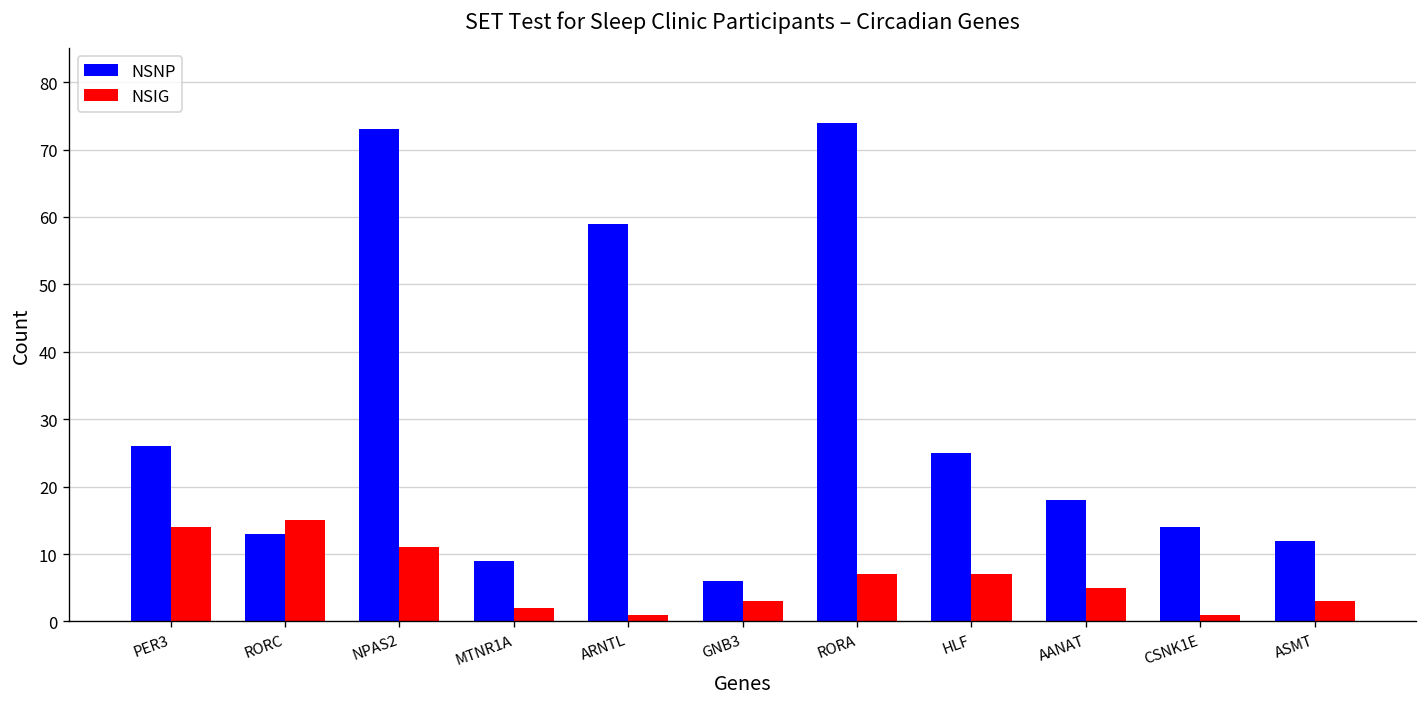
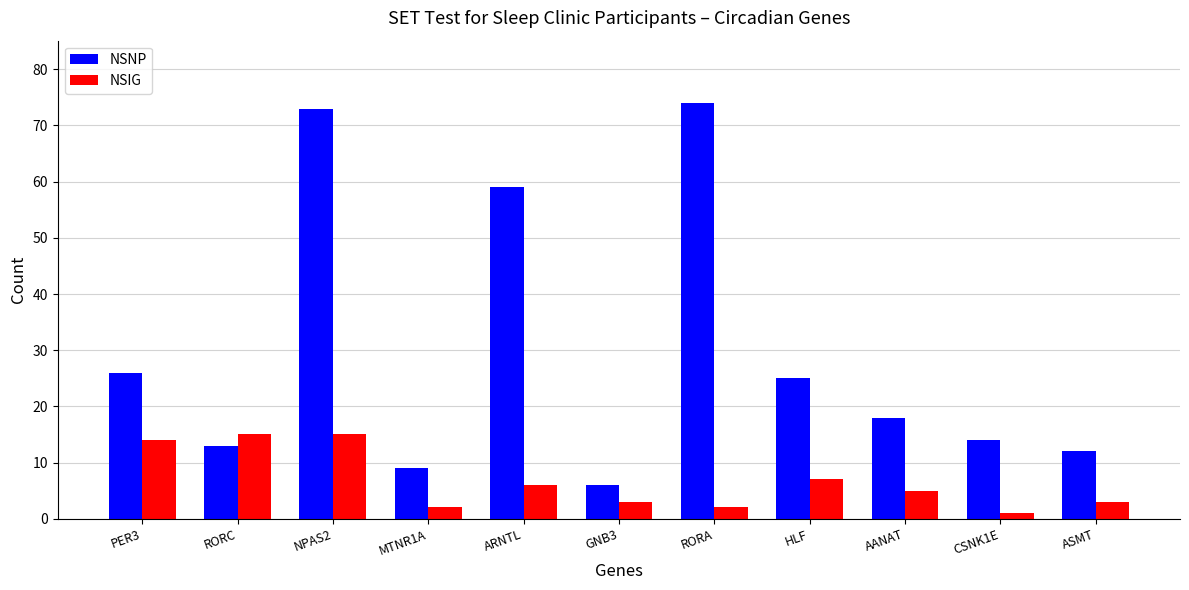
NSIG, NPAS2: 11 -> 15
NSIG, ARNTL: 1 -> 6
NSIG, RORA: 7 -> 2
